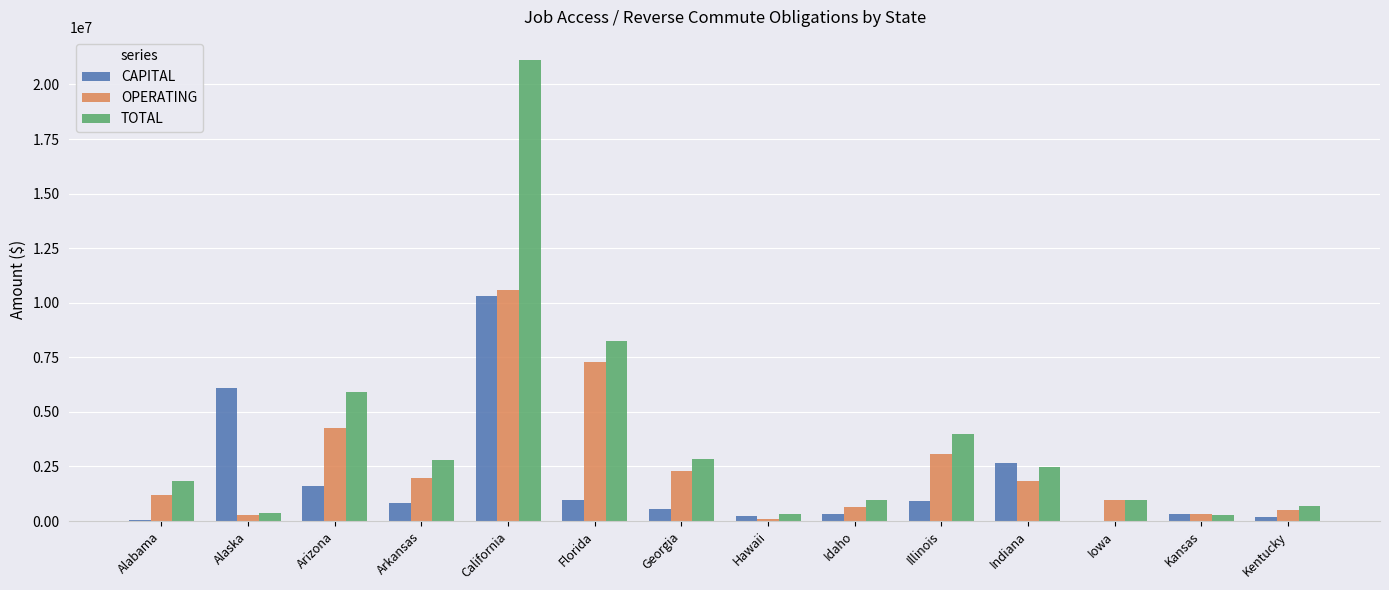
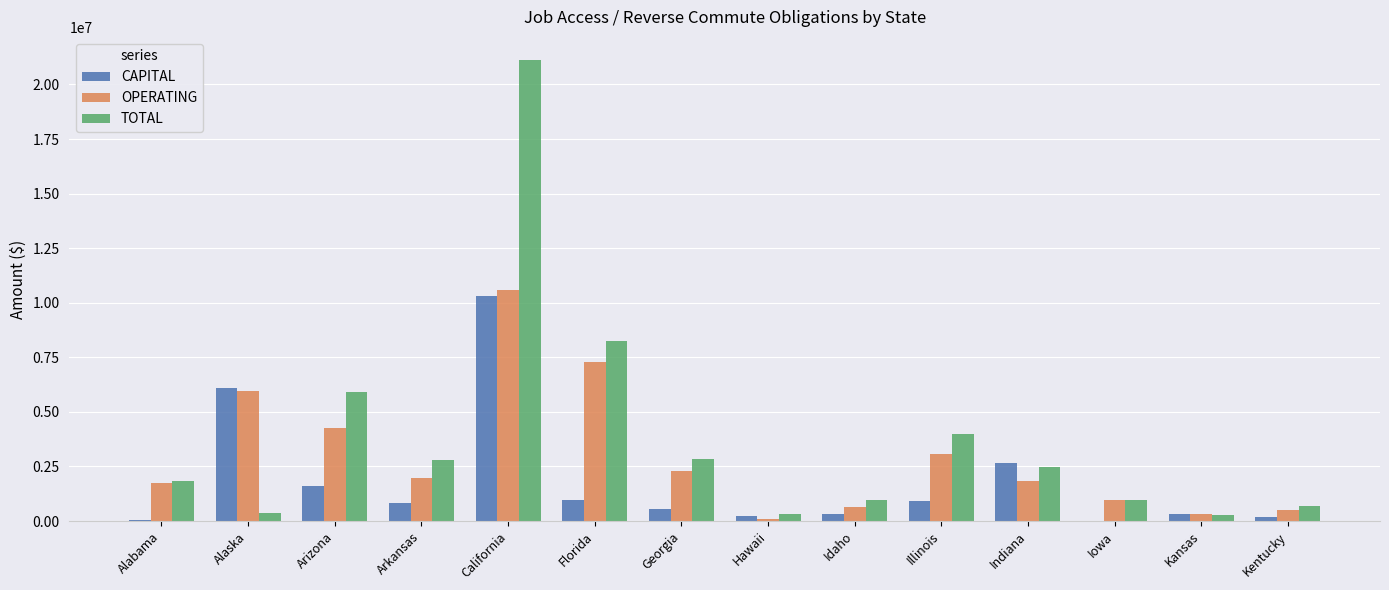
OPERATING, Alabama: 1200000 -> 1800000
OPERATING, Alaska: 300000 -> 5900000
